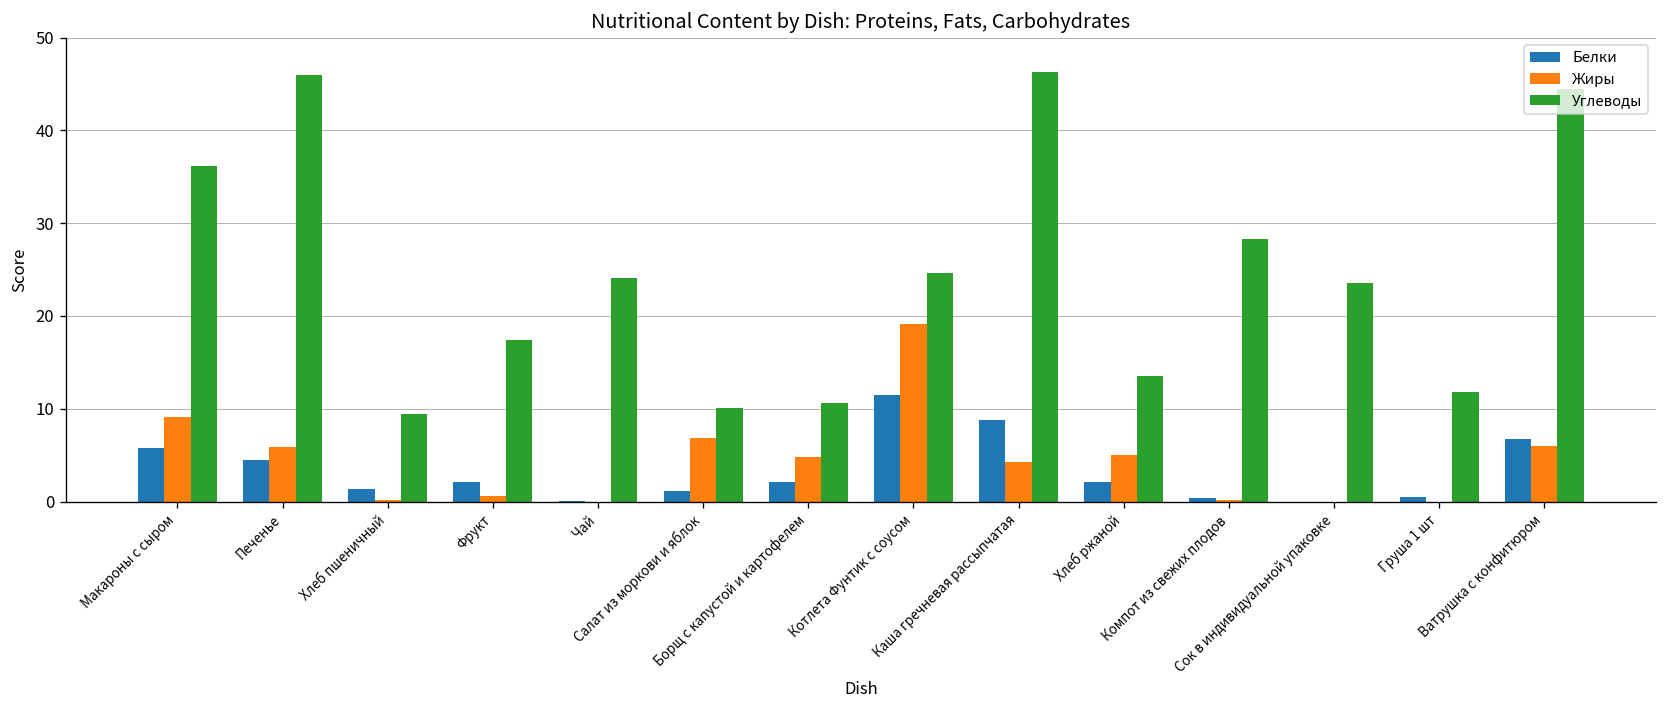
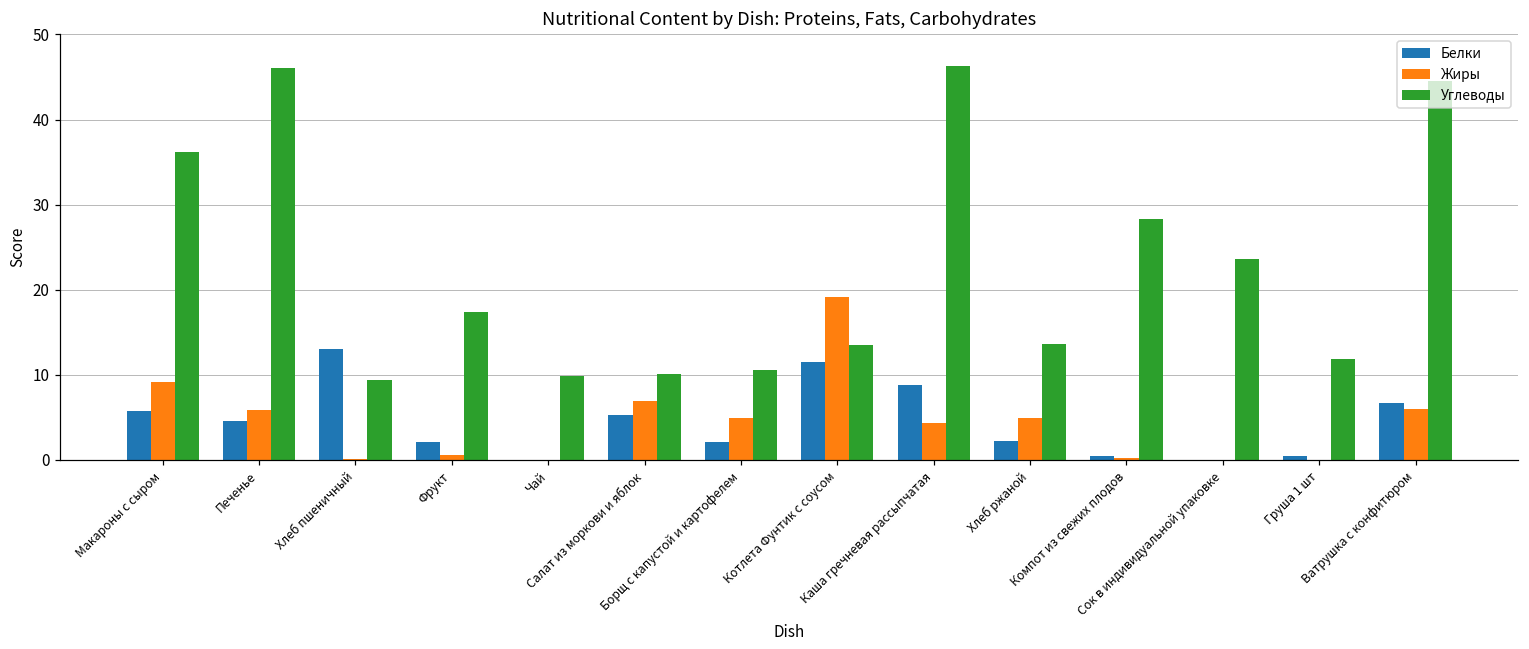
Белки, Хлеб пшеничный: 1 -> 13
Углеводы, Чай: 24 -> 10
Белки, Салат из моркови и яблок: 1 -> 5
Углеводы, Котлета Фунтик с соусом: 25 -> 14
